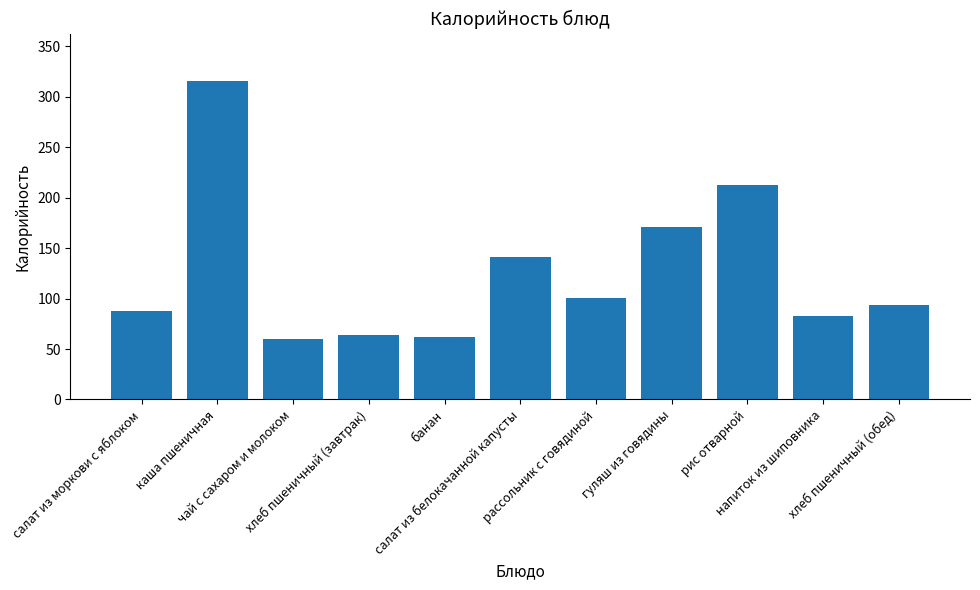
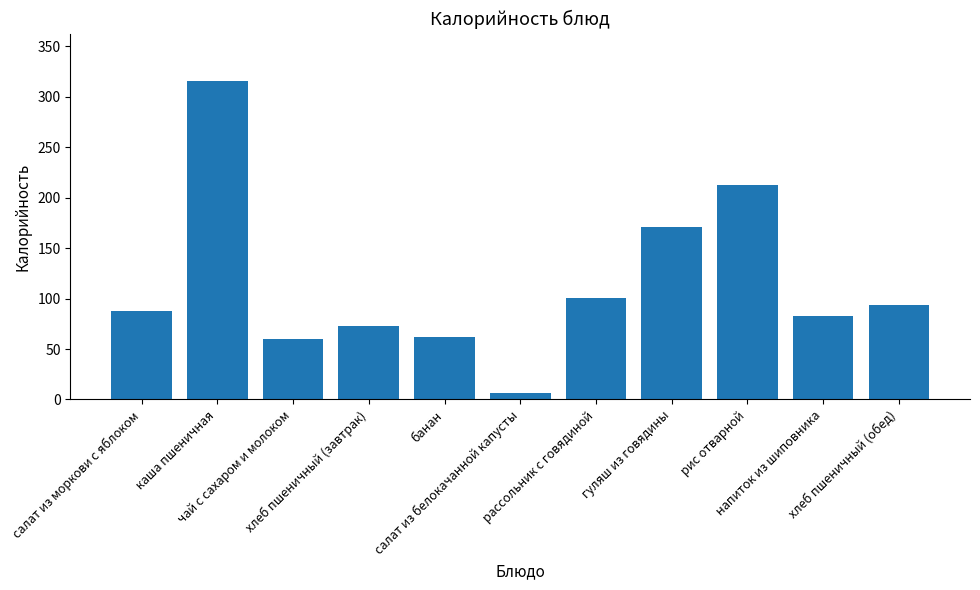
хлеб пшеничный (завтрак): 64 -> 73
салат из белокачанной капусты: 141 -> 7
